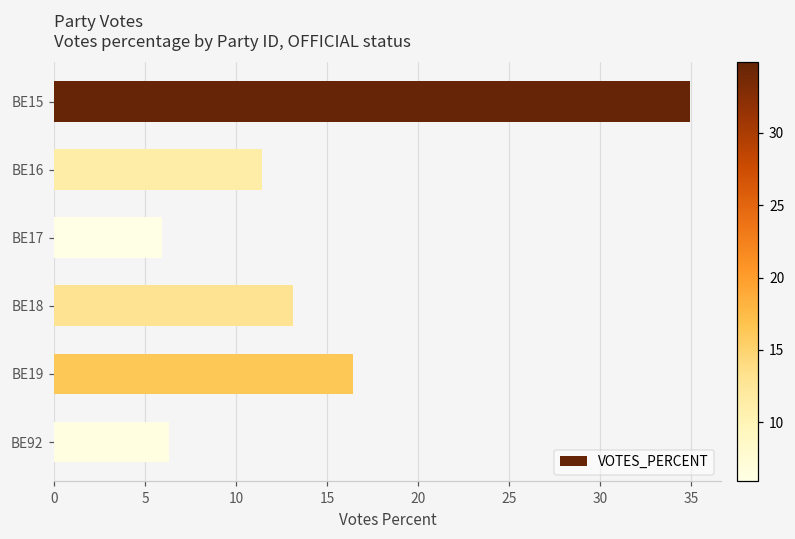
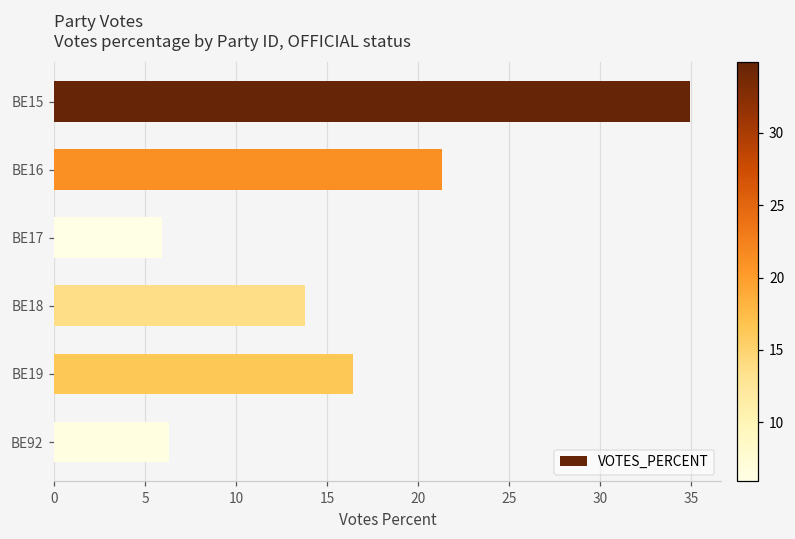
BE16: 11.4 -> 21.3
BE18: 13.1 -> 13.8
